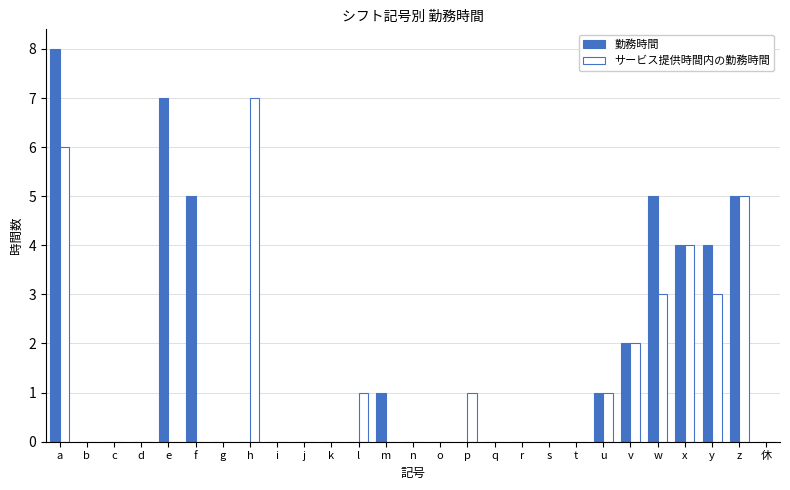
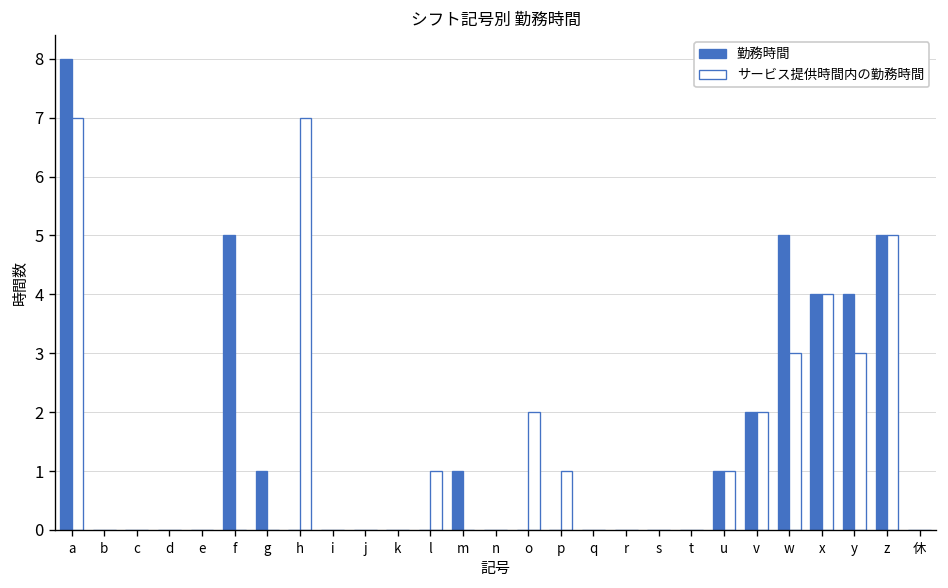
サービス提供時間内の勤務時間, a: 6 -> 7
勤務時間, e: 7 -> 0
勤務時間, g: 0 -> 1
サービス提供時間内の勤務時間, o: 0 -> 2
